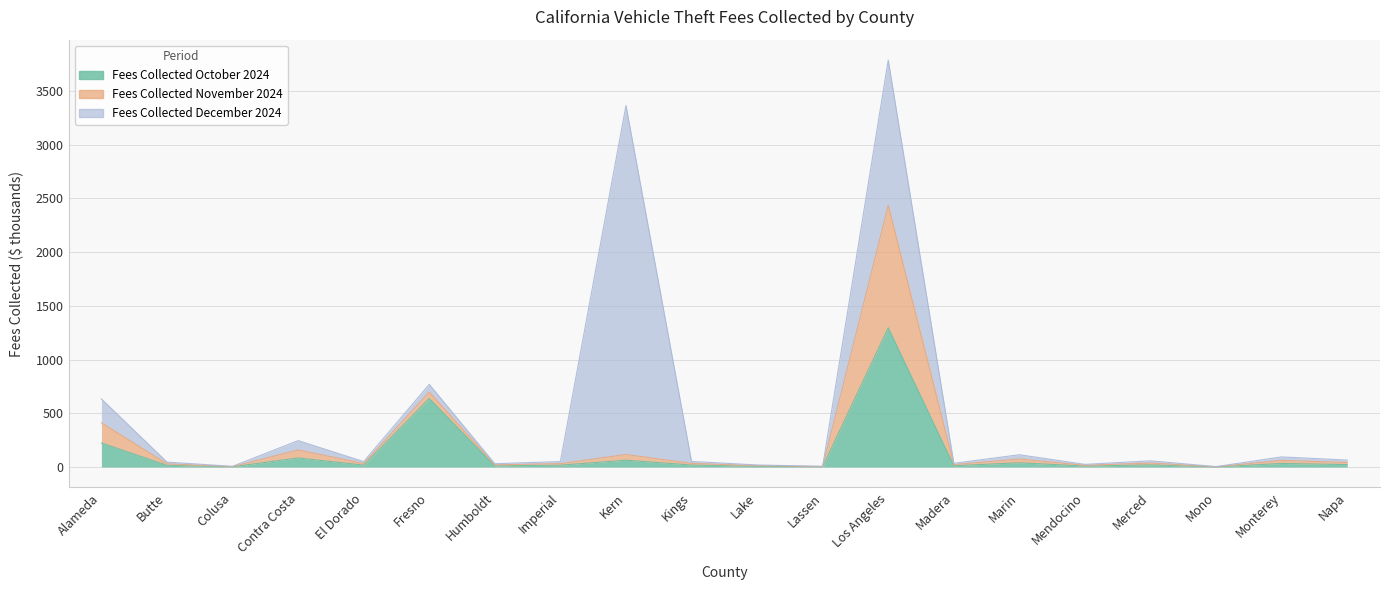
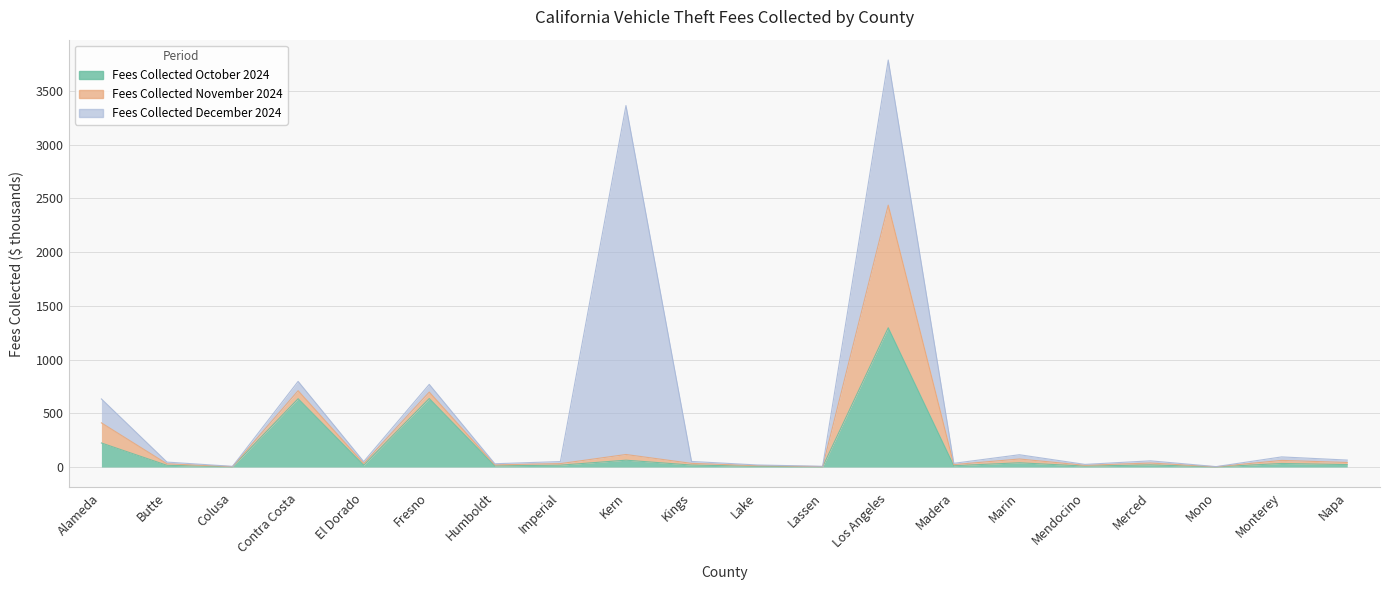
Fees Collected October 2024, Contra Costa: 80 -> 640
